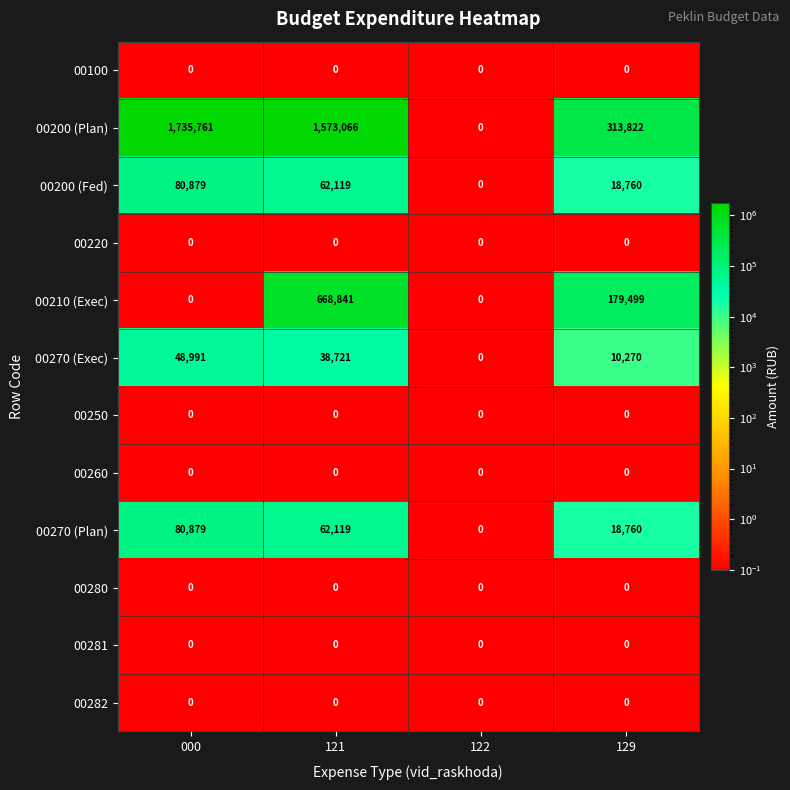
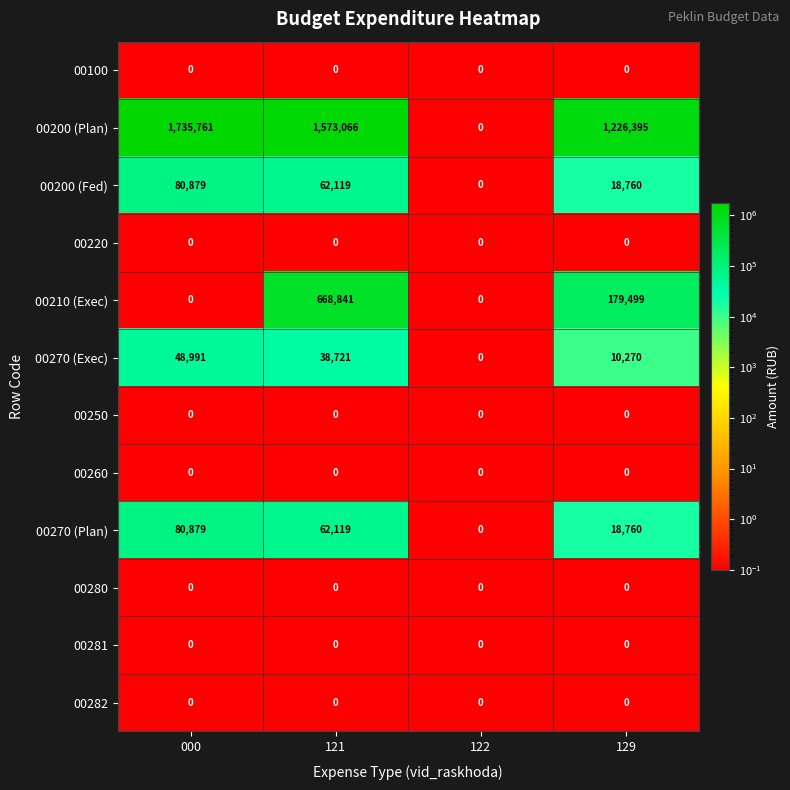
00200 (Plan), 129: 313,822 -> 1,226,395
